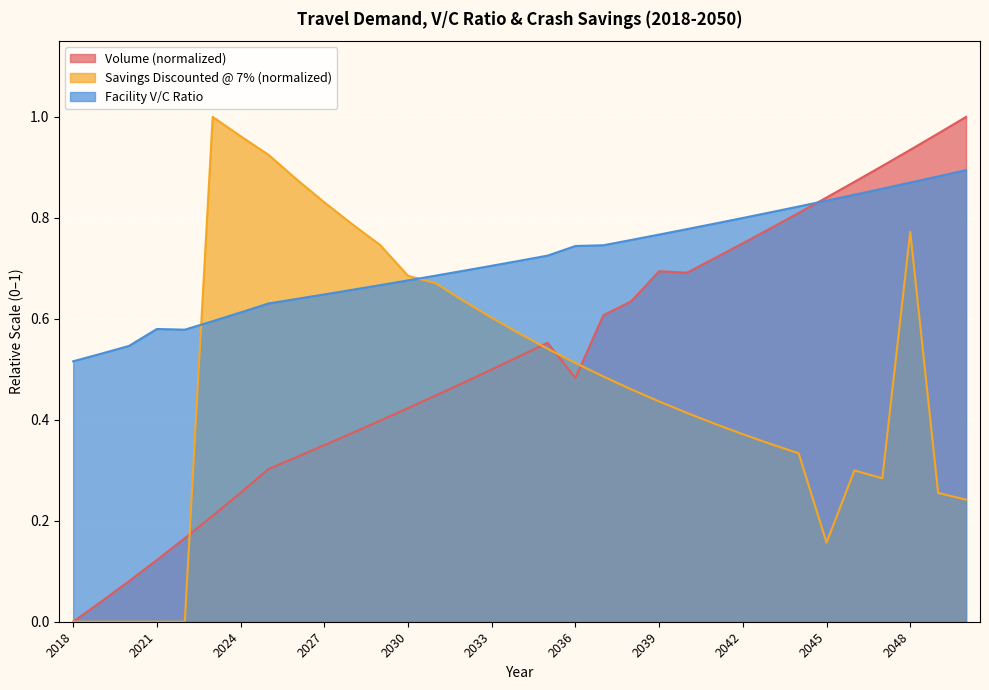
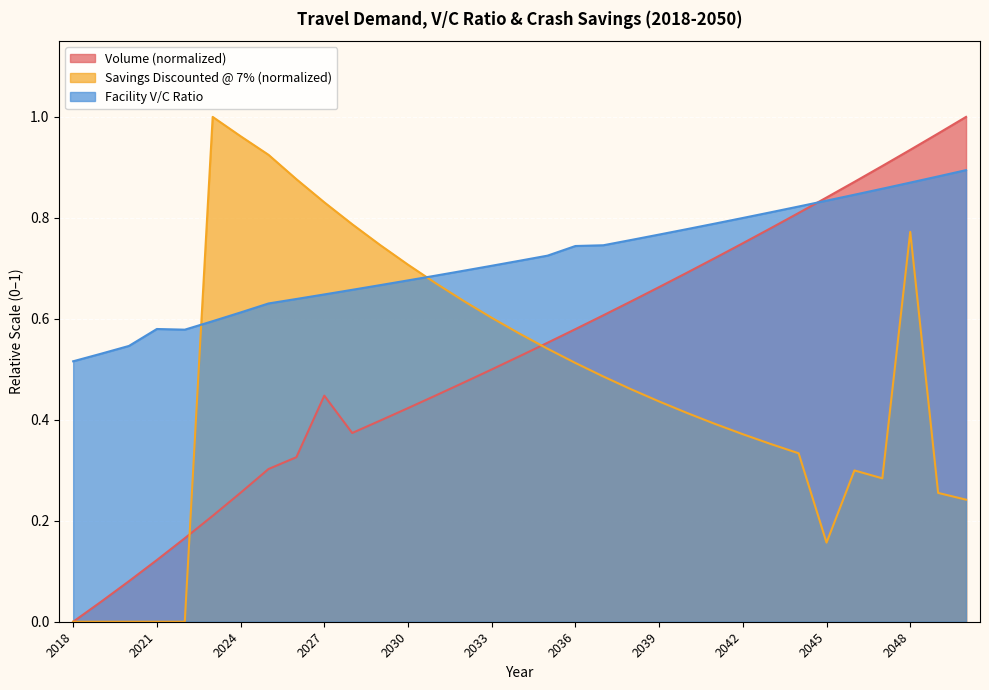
Volume (normalized), 2027: 0.35 -> 0.45
Savings Discounted @ 7% (normalized), 2030: 0.69 -> 0.71
Volume (normalized), 2036: 0.48 -> 0.58
Volume (normalized), 2039: 0.69 -> 0.66
